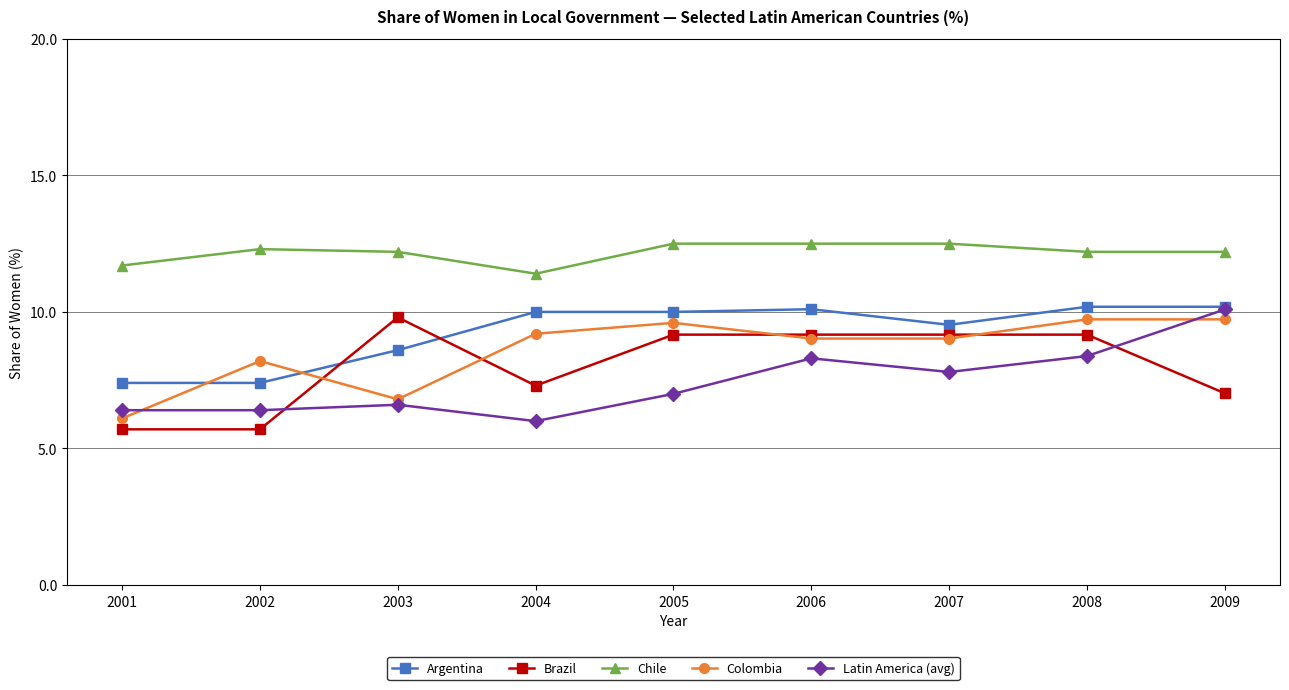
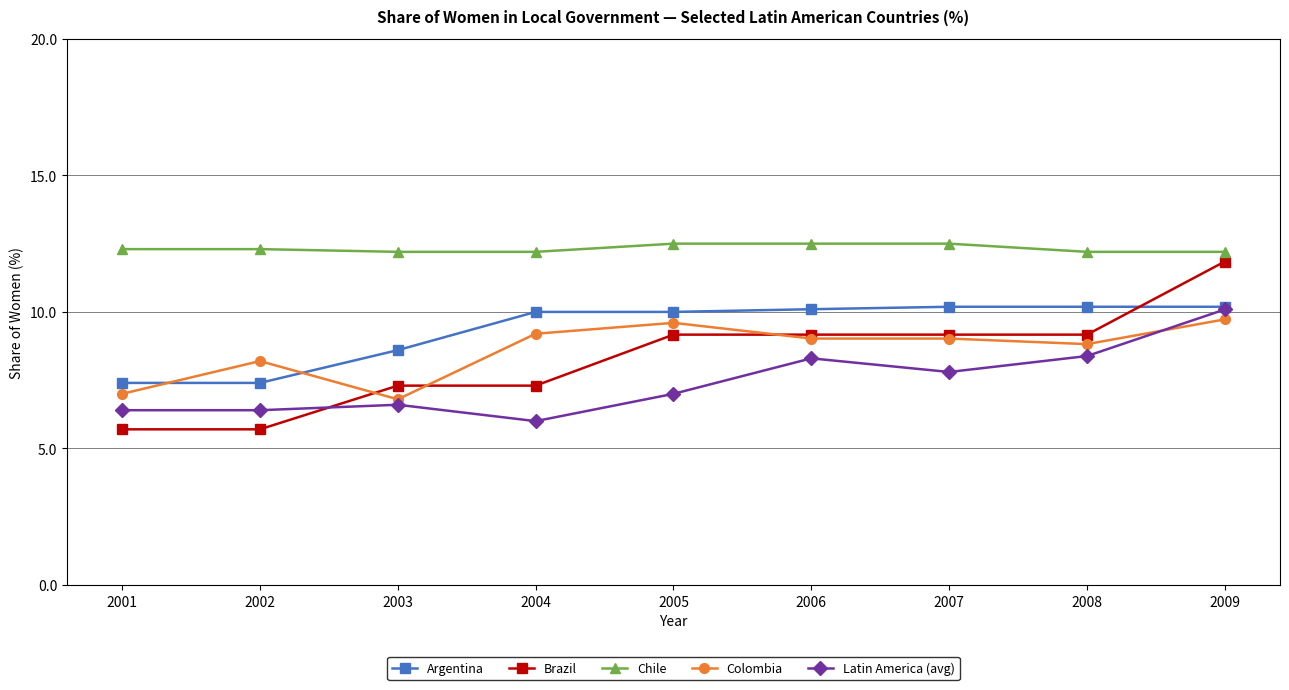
Chile, 2001: 11.7 -> 12.3
Colombia, 2001: 6.1 -> 7.0
Brazil, 2003: 9.8 -> 7.3
Chile, 2004: 11.4 -> 12.2
Argentina, 2007: 9.5 -> 10.2
Colombia, 2008: 9.7 -> 8.8
Brazil, 2009: 7.0 -> 11.8
